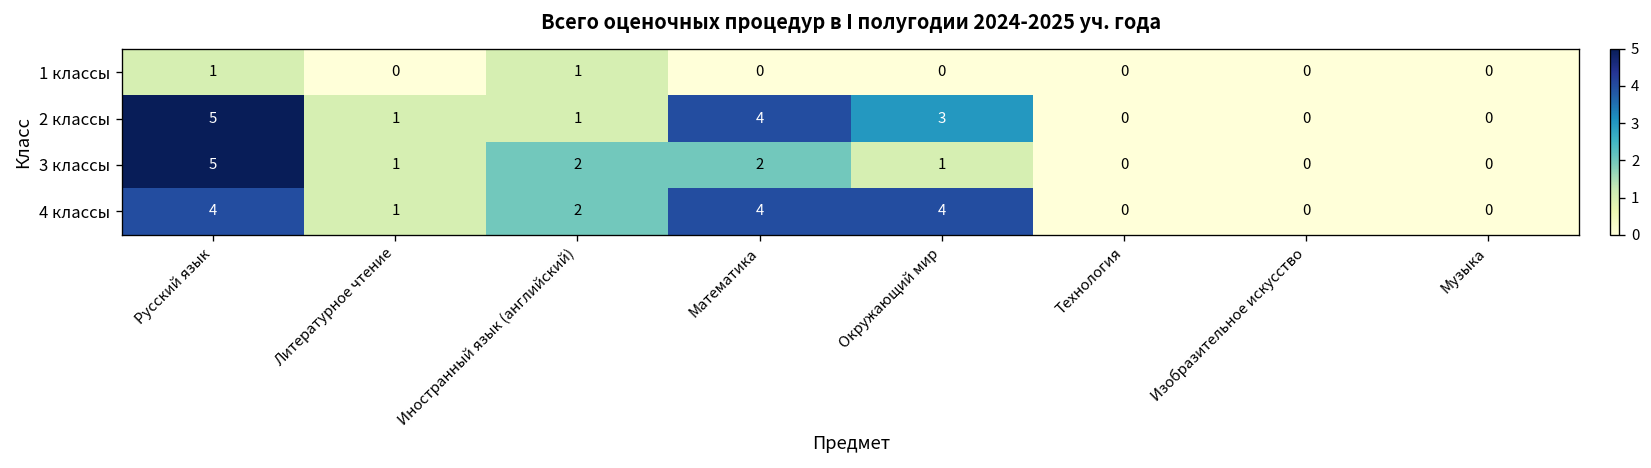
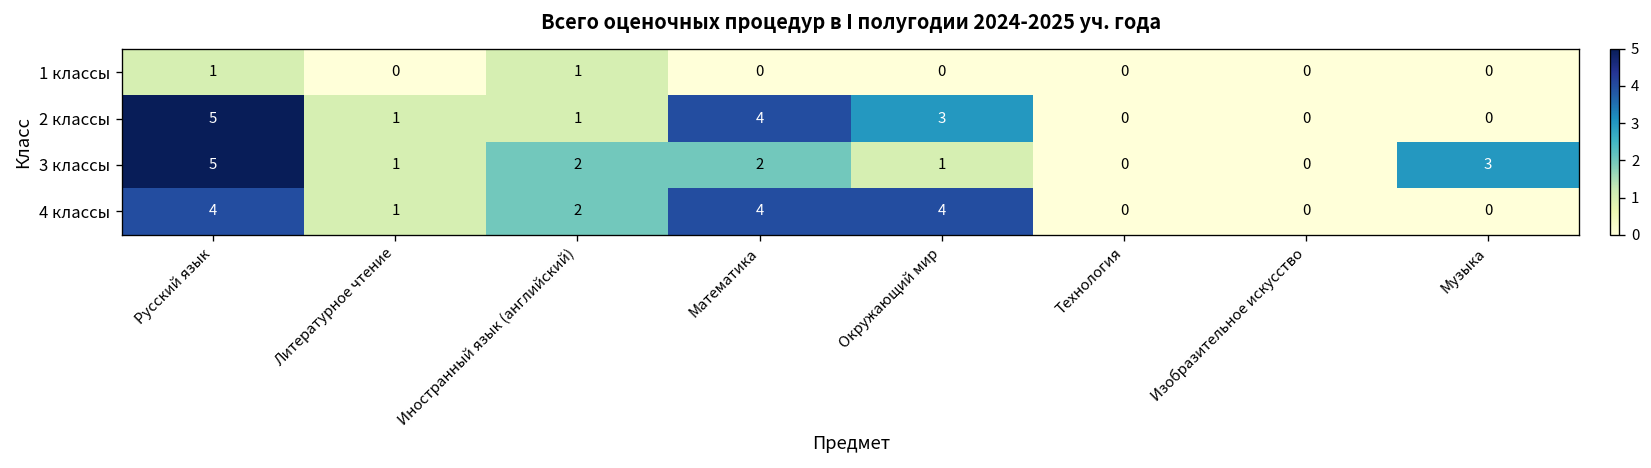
3 классы, Музыка: 0 -> 3
